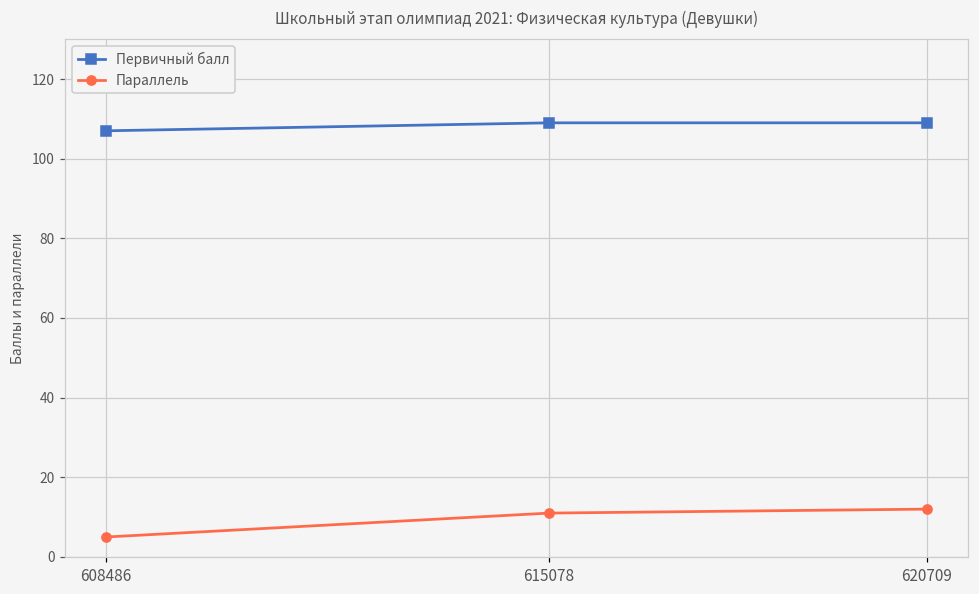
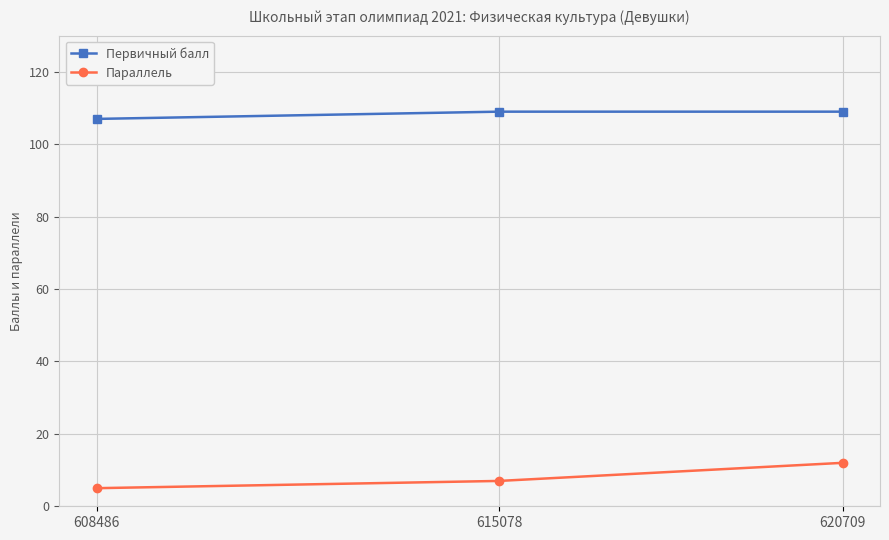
Параллель, 615078: 11 -> 7
